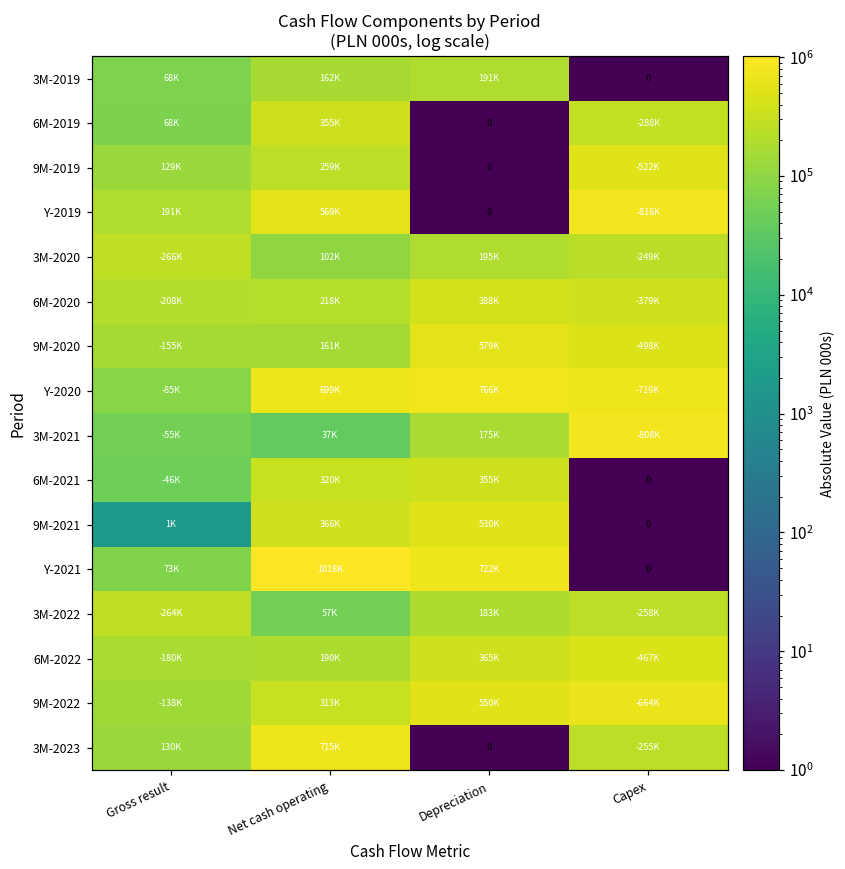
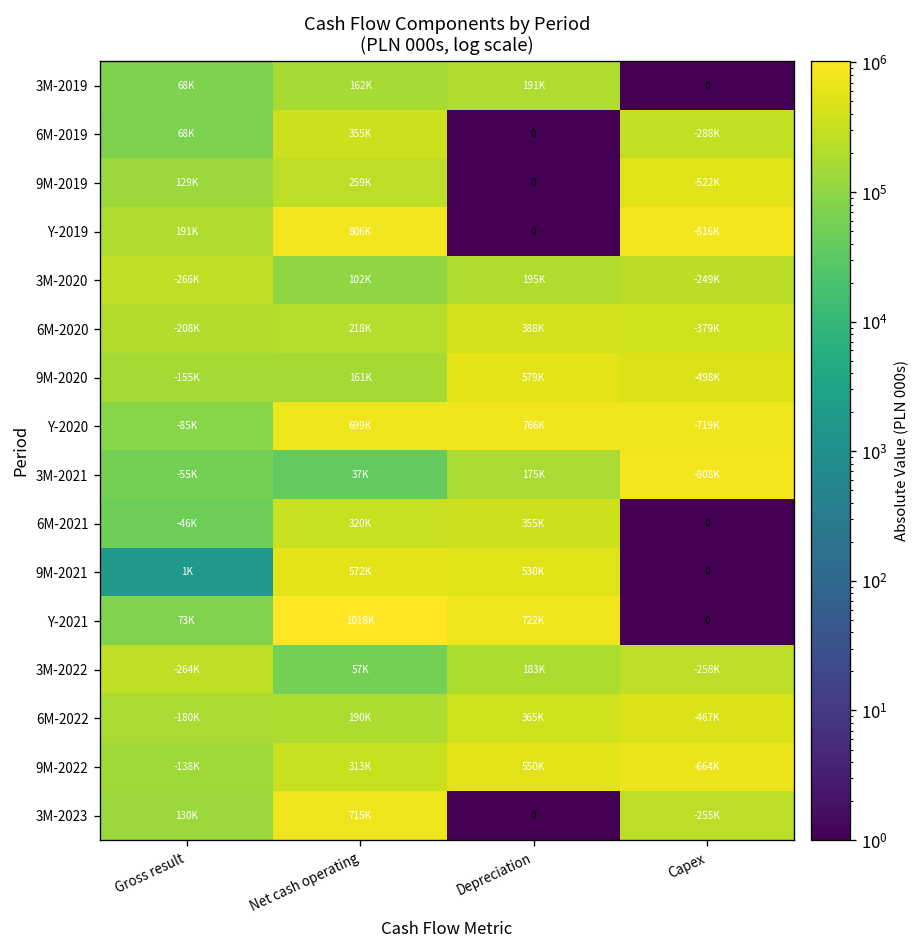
Y-2019, Net cash operating: 569K -> 806K
9M-2021, Net cash operating: 366K -> 572K
